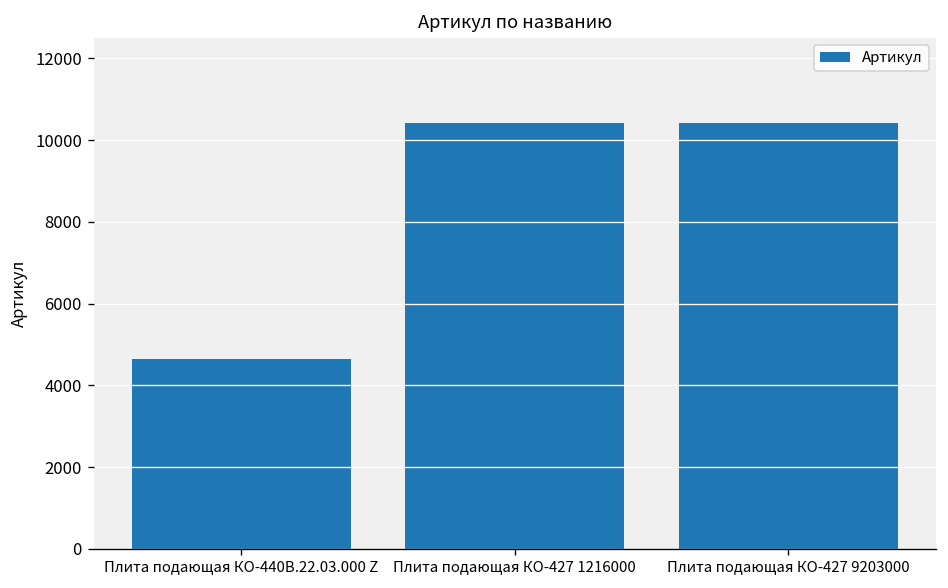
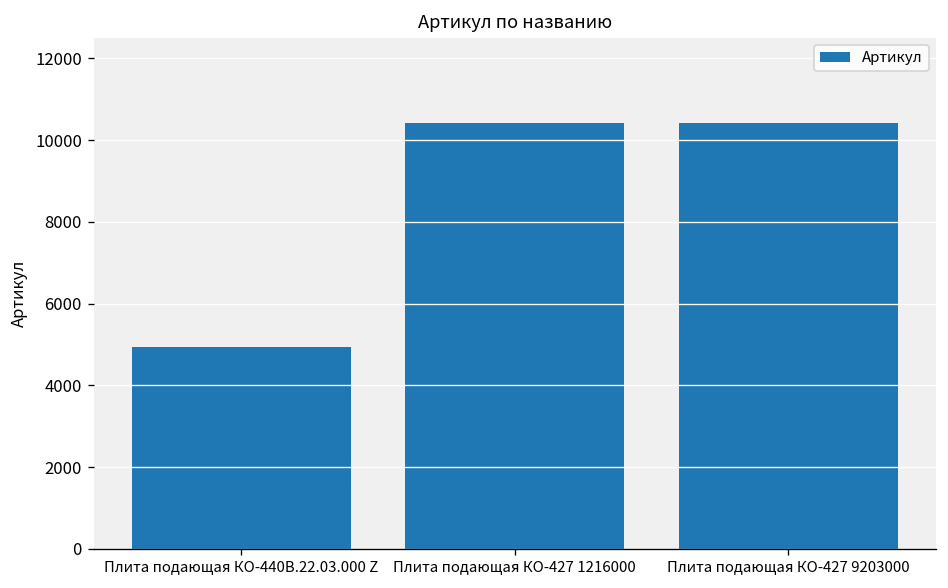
Плита подающая КО-440В.22.03.000 Z: 4600 -> 4900
